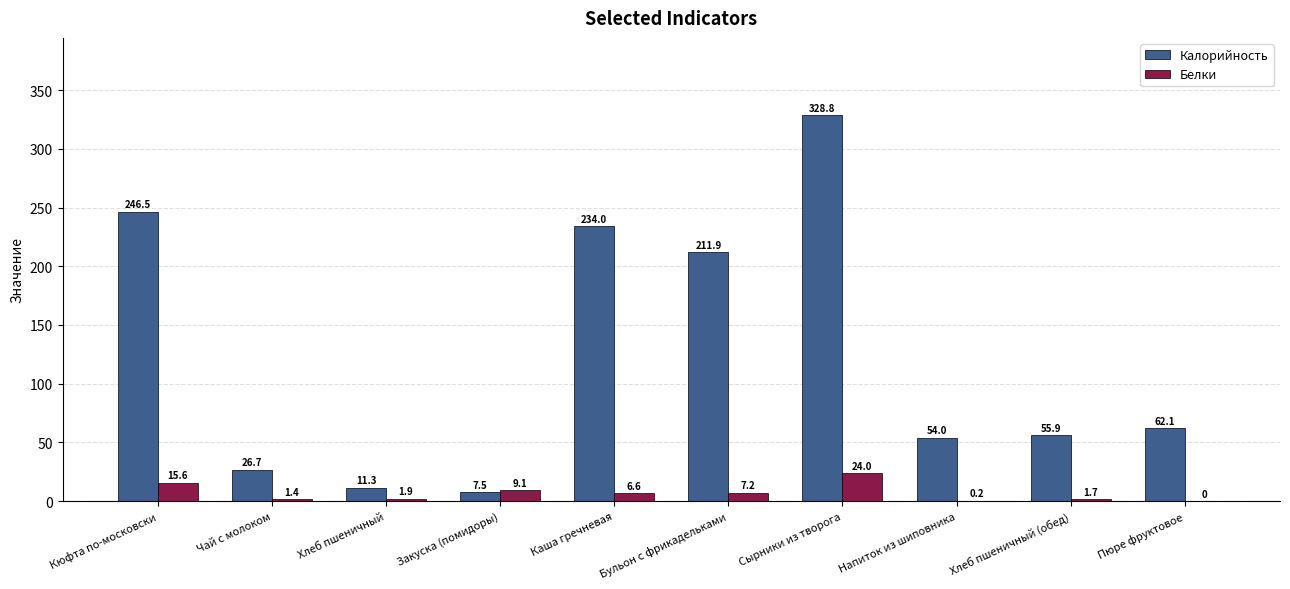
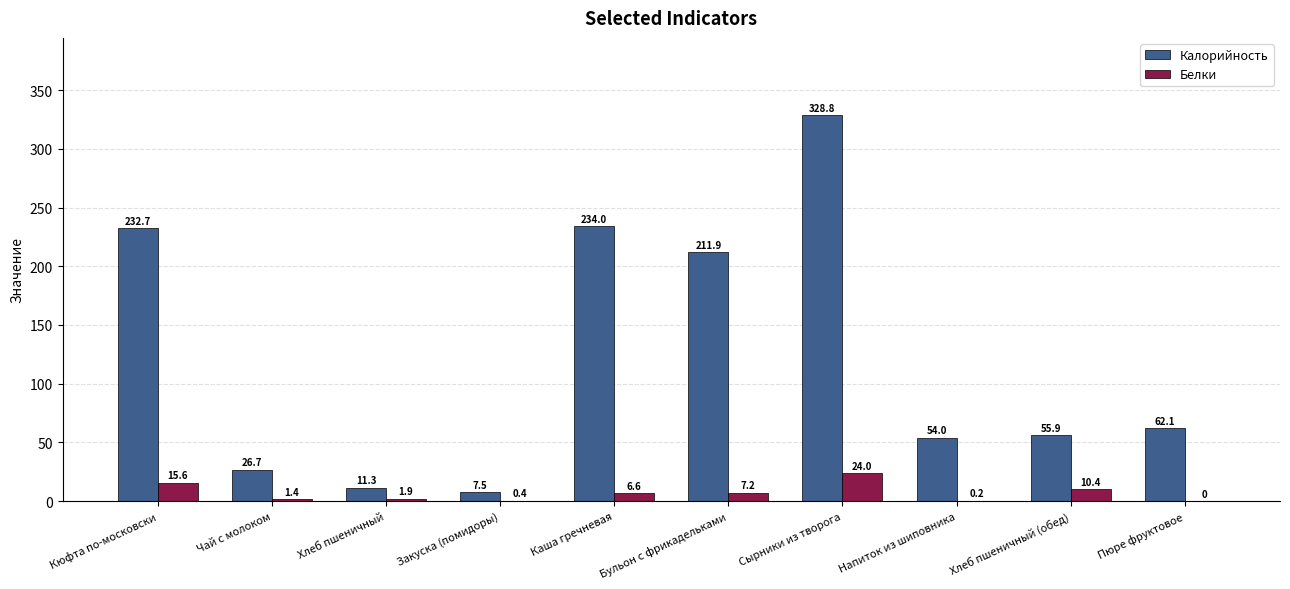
Калорийность, Кюфта по-московски: 246.5 -> 232.7
Белки, Закуска (помидоры): 9.1 -> 0.4
Белки, Хлеб пшеничный (обед): 1.7 -> 10.4
